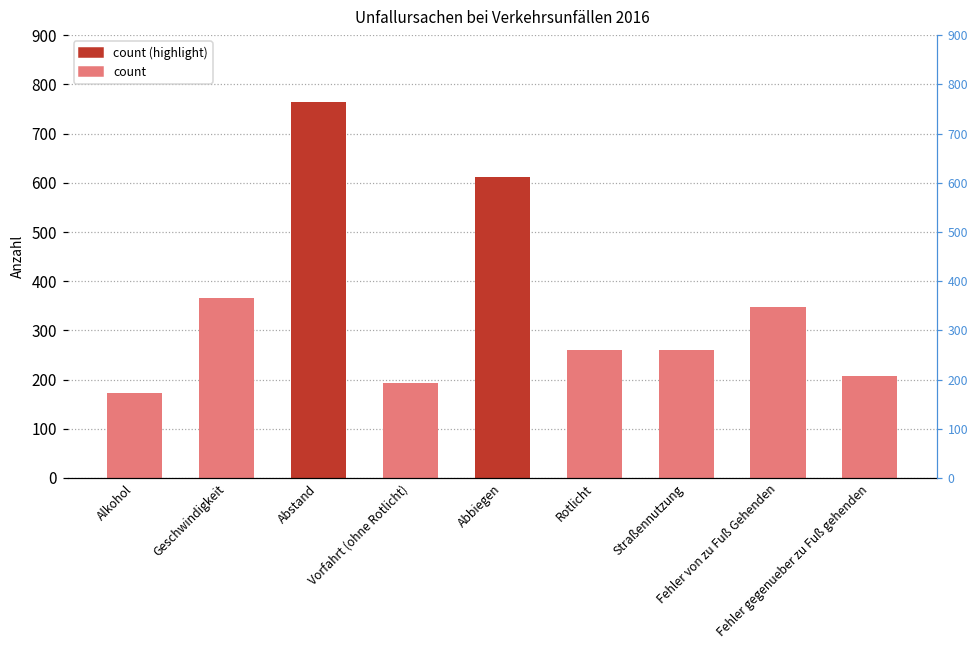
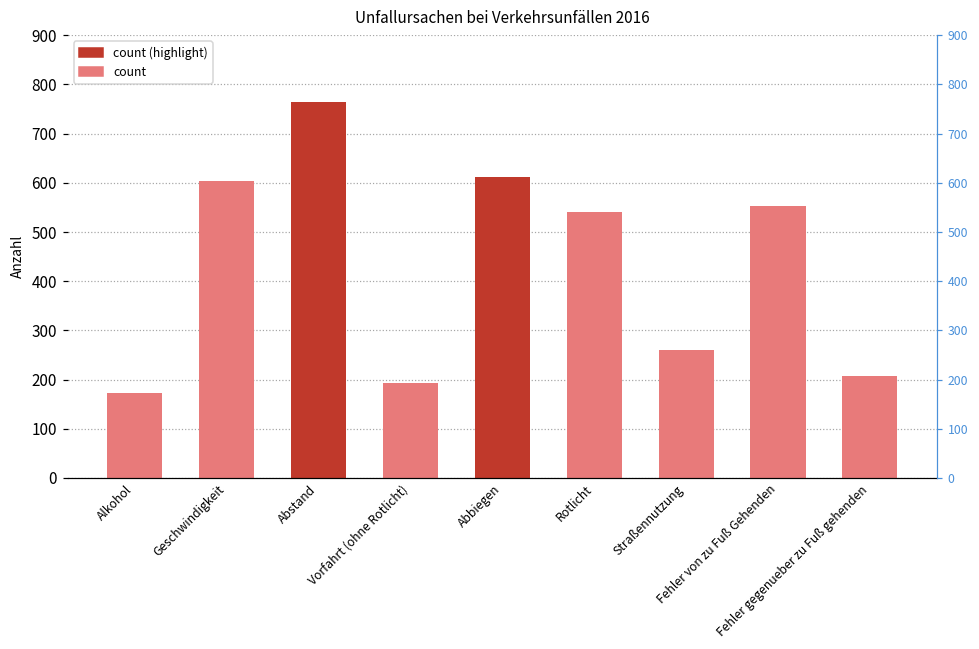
Geschwindigkeit: 370 -> 600
Rotlicht: 260 -> 540
Fehler von zu Fuß Gehenden: 350 -> 550
